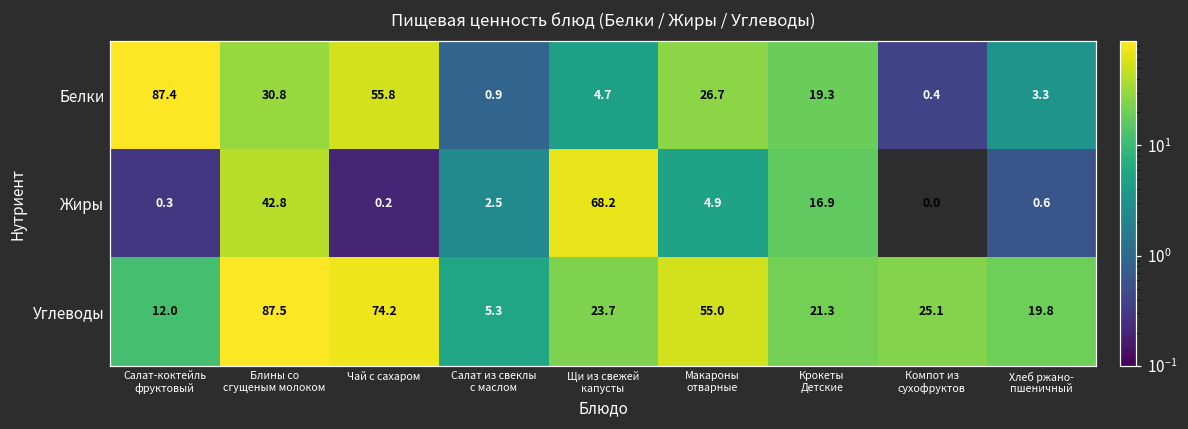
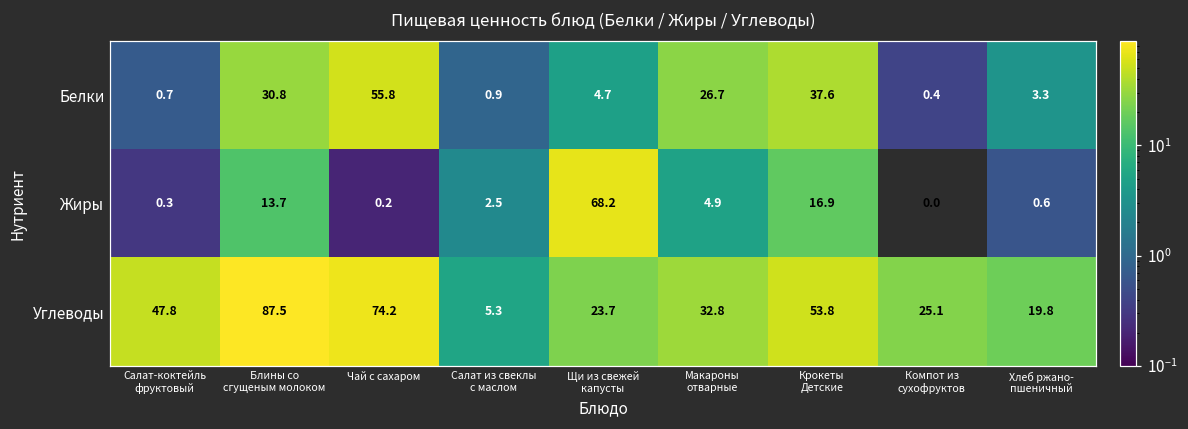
Белки, Салат-коктейль фруктовый: 87.4 -> 0.7
Белки, Крокеты Детские: 19.3 -> 37.6
Жиры, Блины со сгущеным молоком: 42.8 -> 13.7
Углеводы, Салат-коктейль фруктовый: 12.0 -> 47.8
Углеводы, Макароны отварные: 55.0 -> 32.8
Углеводы, Крокеты Детские: 21.3 -> 53.8
